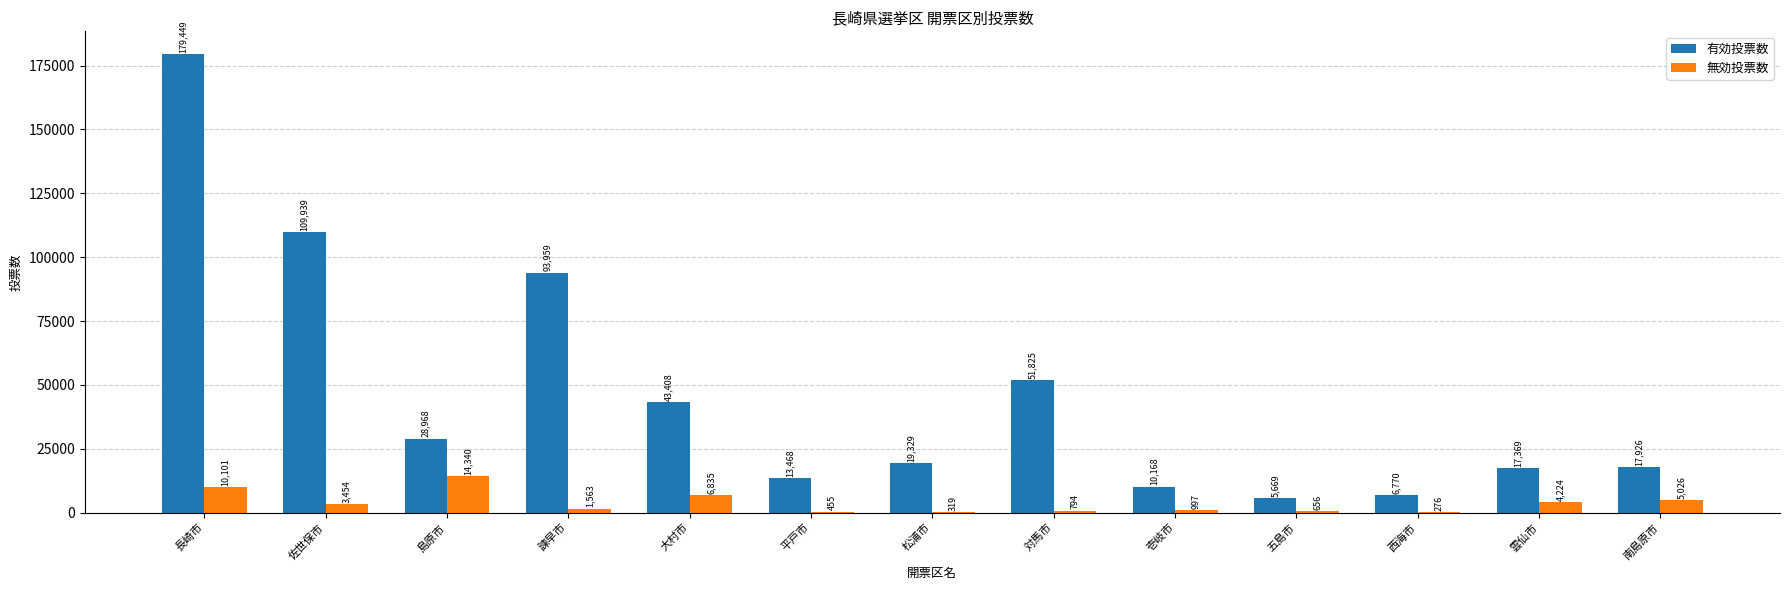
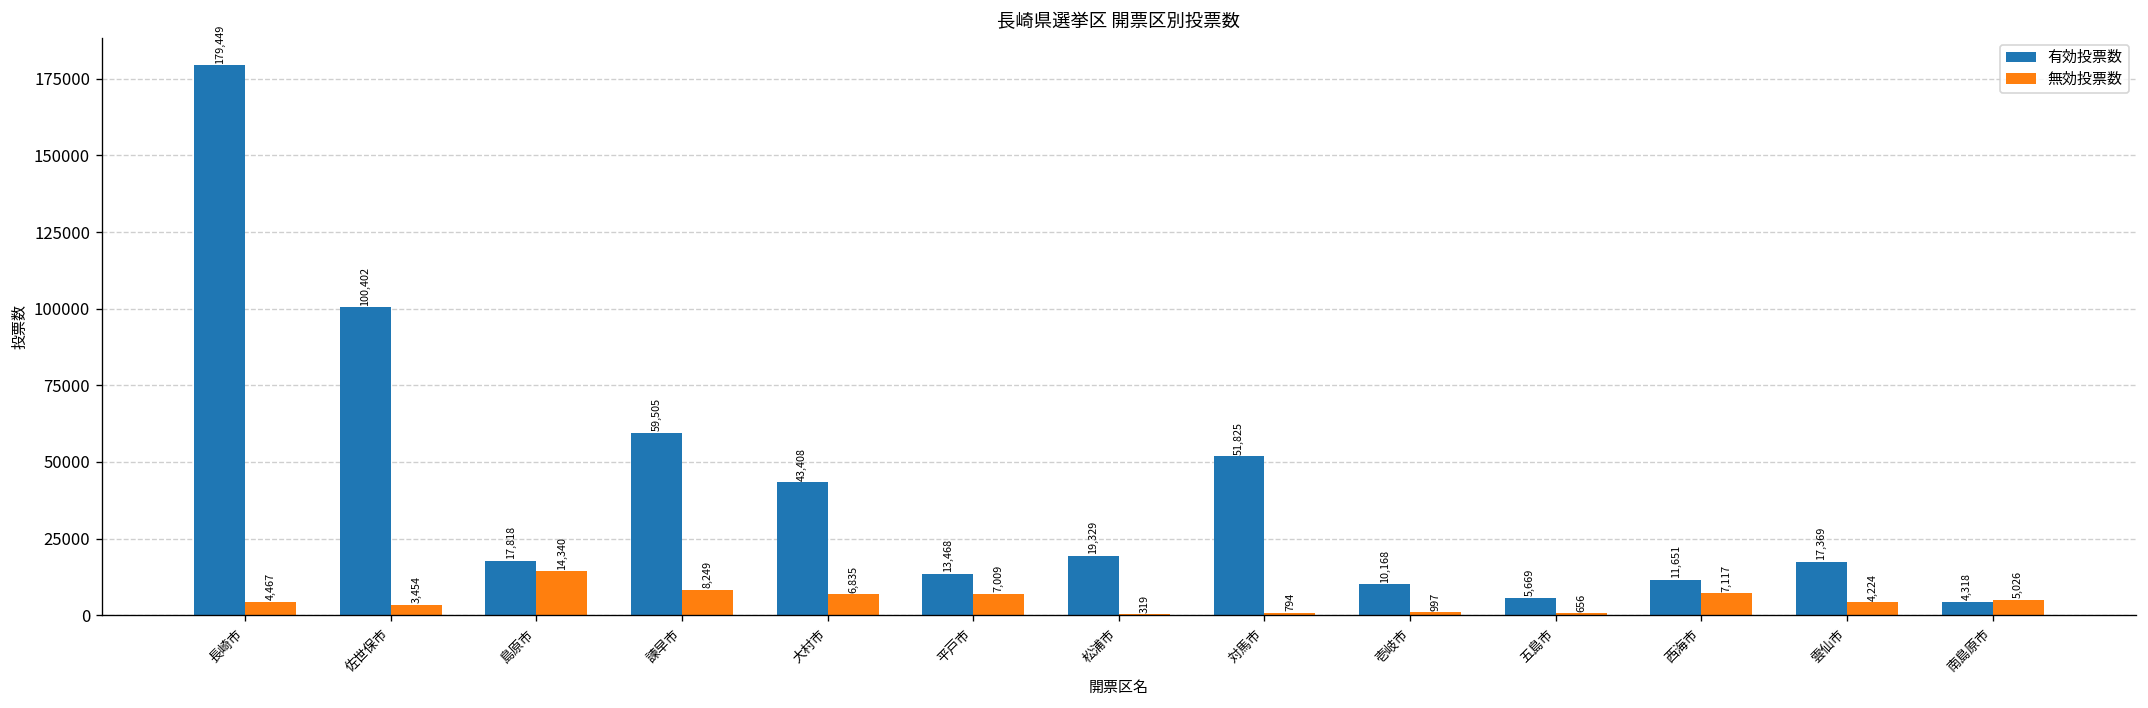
無効投票数, 長崎市: 10,101 -> 4,467
有効投票数, 佐世保市: 109,939 -> 100,402
有効投票数, 島原市: 28,968 -> 17,818
有効投票数, 諫早市: 93,959 -> 59,505
無効投票数, 諫早市: 1,563 -> 8,249
無効投票数, 平戸市: 455 -> 7,009
有効投票数, 西海市: 6,770 -> 11,651
無効投票数, 西海市: 276 -> 7,117
有効投票数, 南島原市: 17,926 -> 4,318
